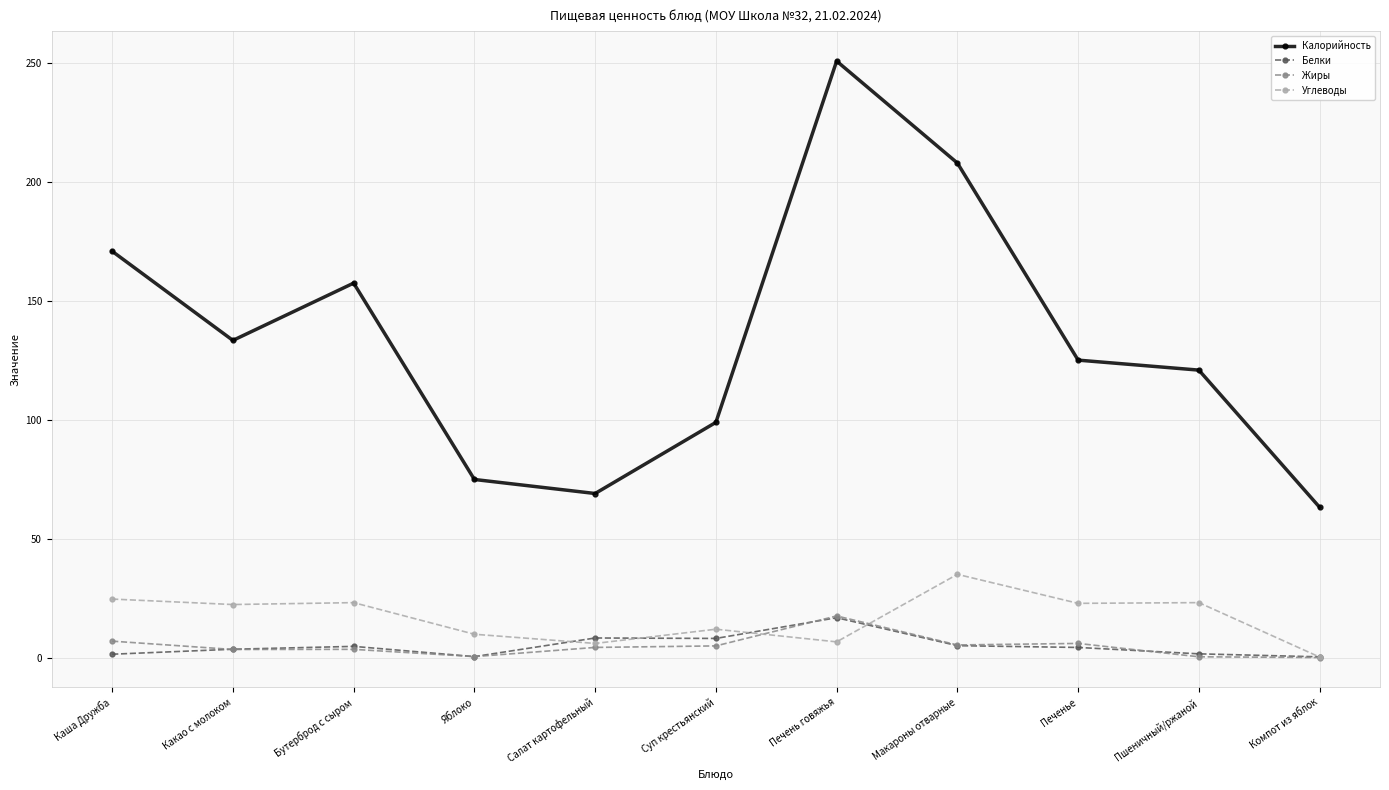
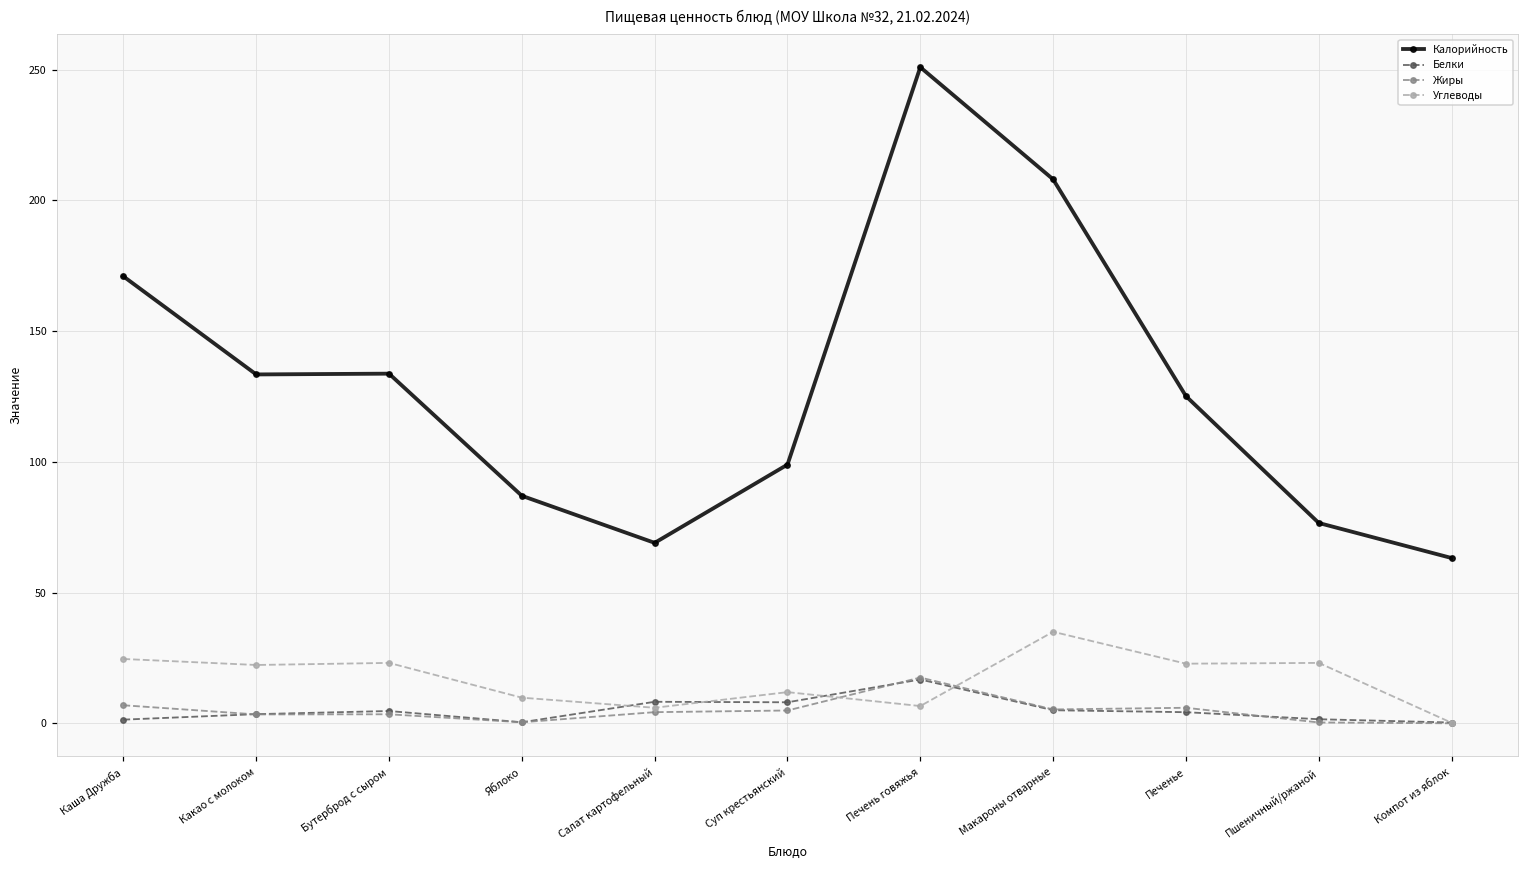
Калорийность, Бутерброд с сыром: 158 -> 134
Калорийность, Яблоко: 75 -> 87
Калорийность, Пшеничный/ржаной: 121 -> 77
